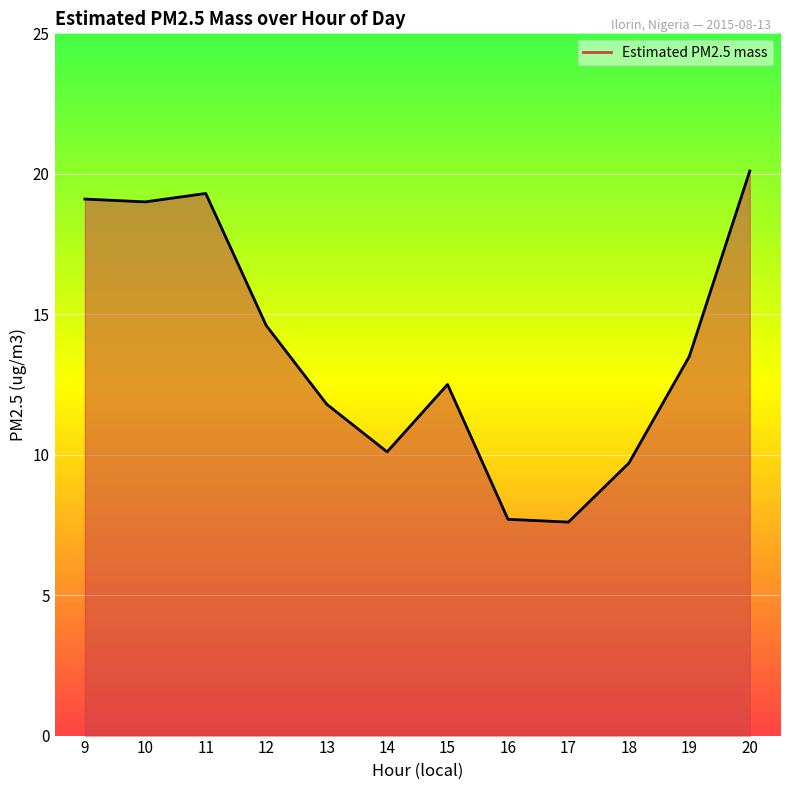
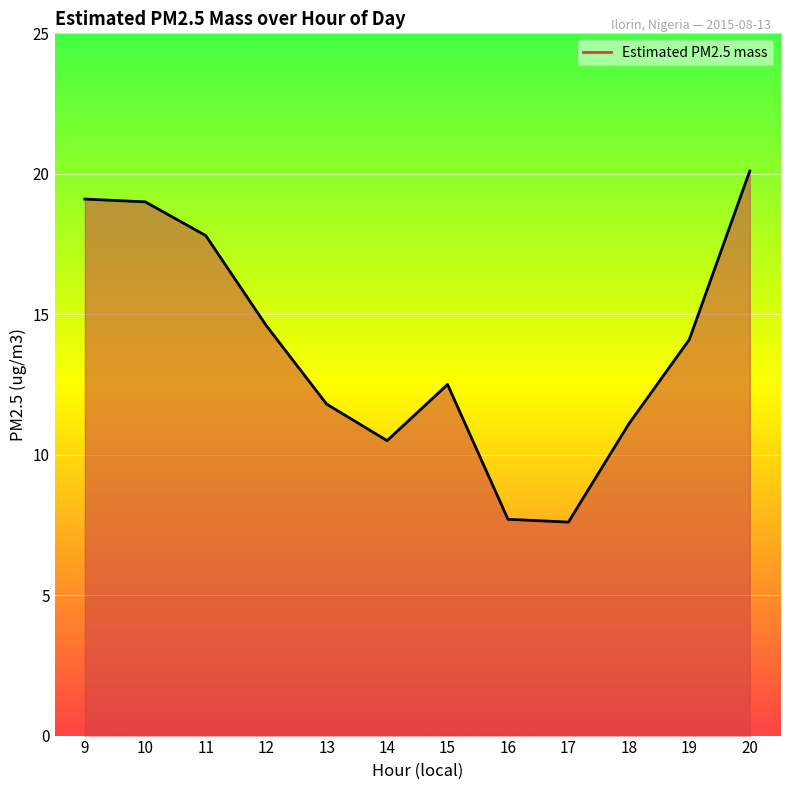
11: 19.3 -> 17.8
14: 10.1 -> 10.5
18: 9.7 -> 11.1
19: 13.5 -> 14.1
